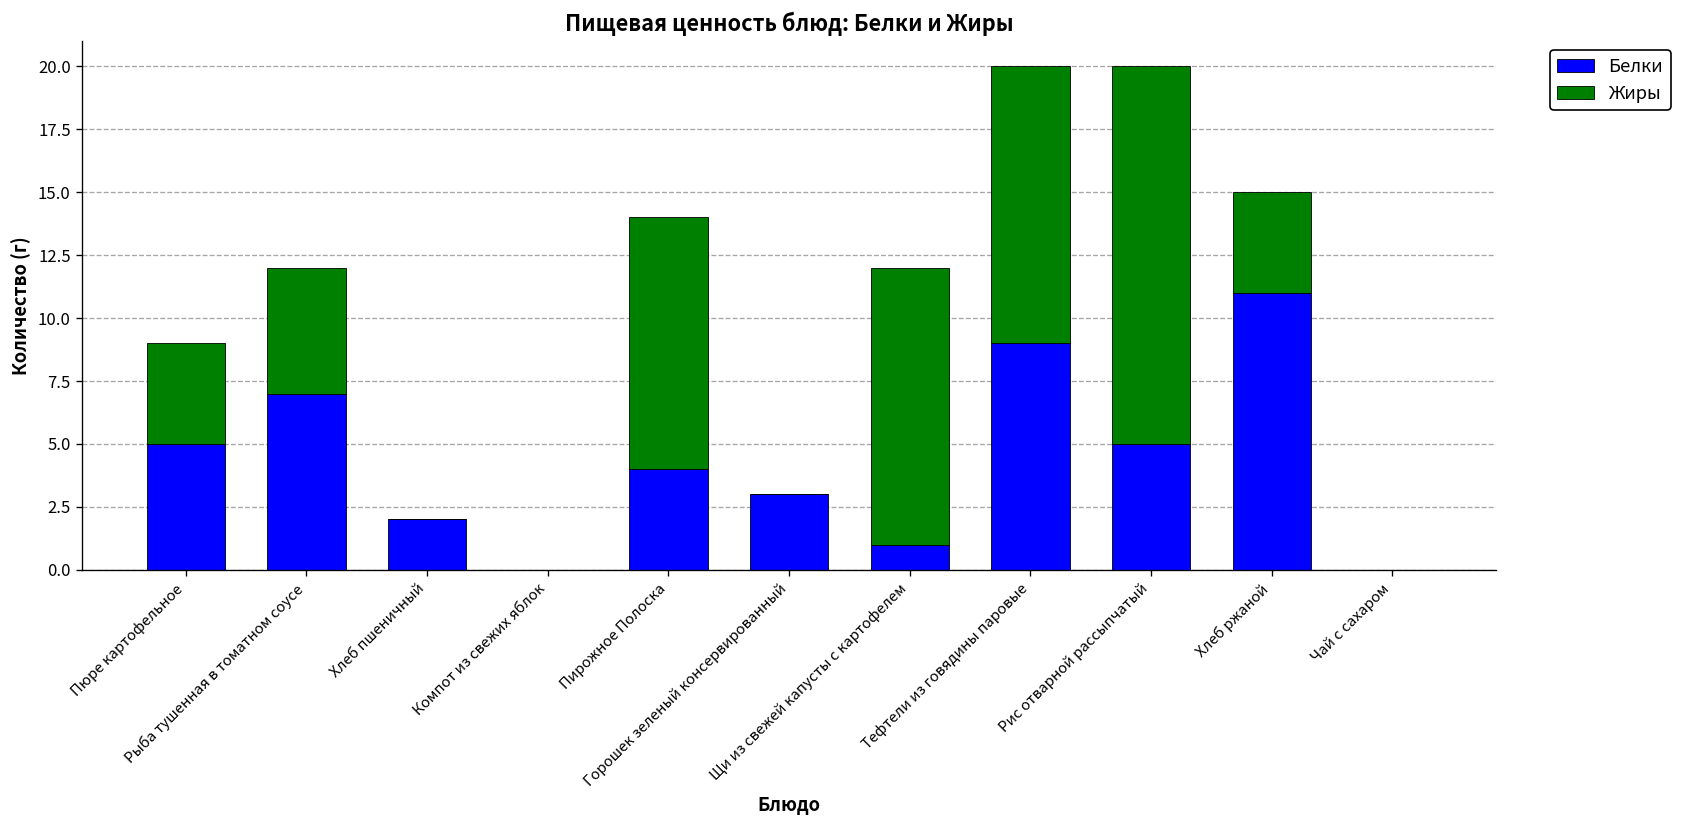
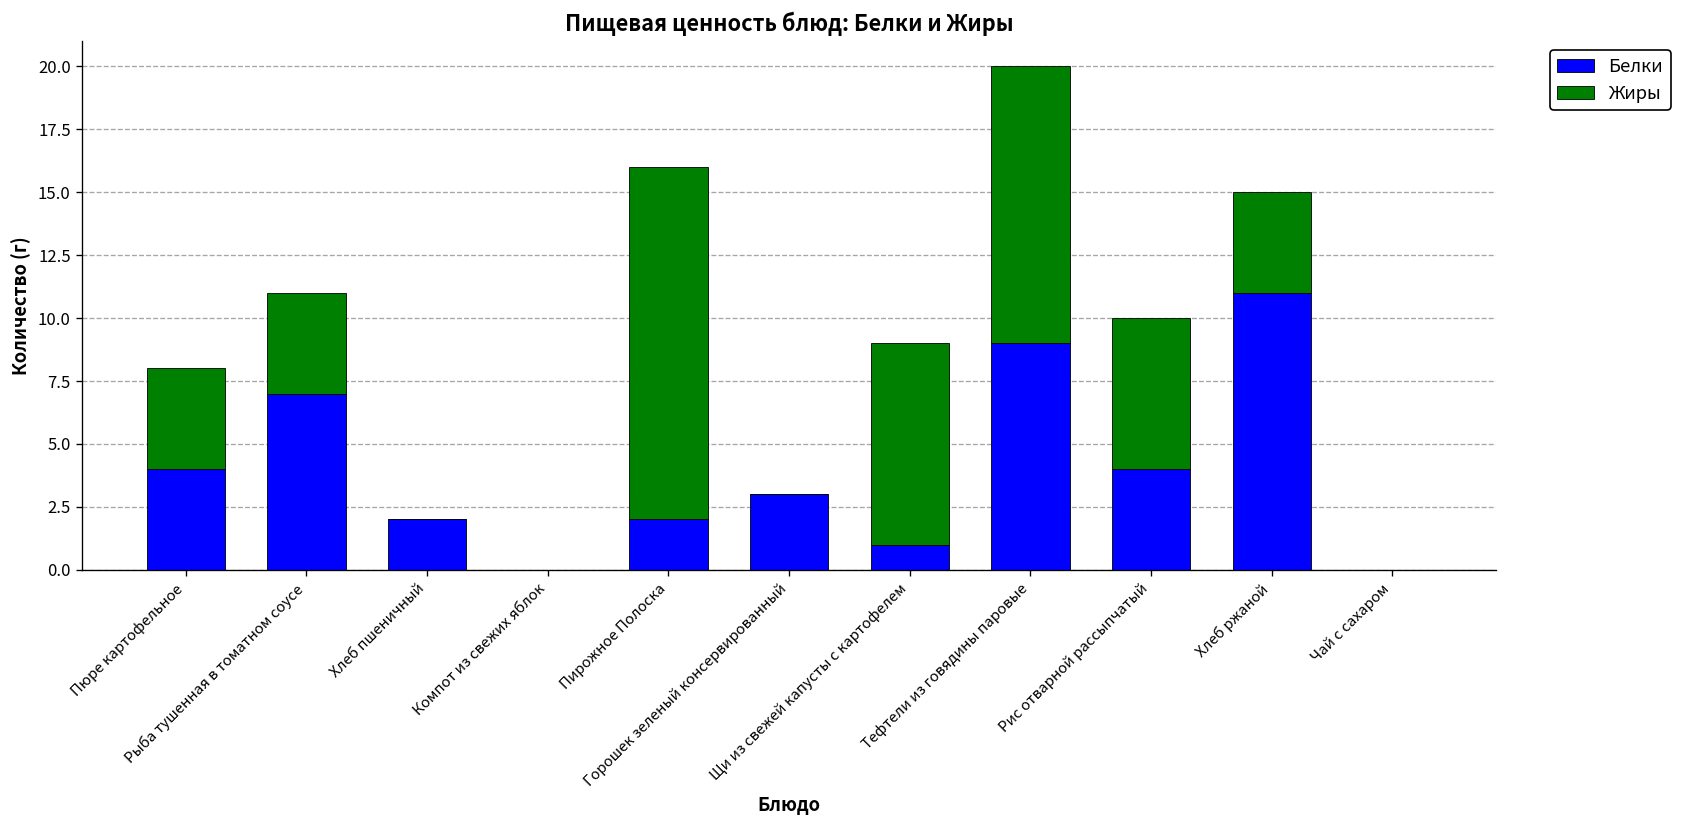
Белки, Пюре картофельное: 5 -> 4
Жиры, Рыба тушенная в томатном соусе: 5 -> 4
Белки, Пирожное Полоска: 4 -> 2
Жиры, Пирожное Полоска: 10 -> 14
Жиры, Щи из свежей капусты с картофелем: 11 -> 8
Белки, Рис отварной рассыпчатый: 5 -> 4
Жиры, Рис отварной рассыпчатый: 15 -> 6
